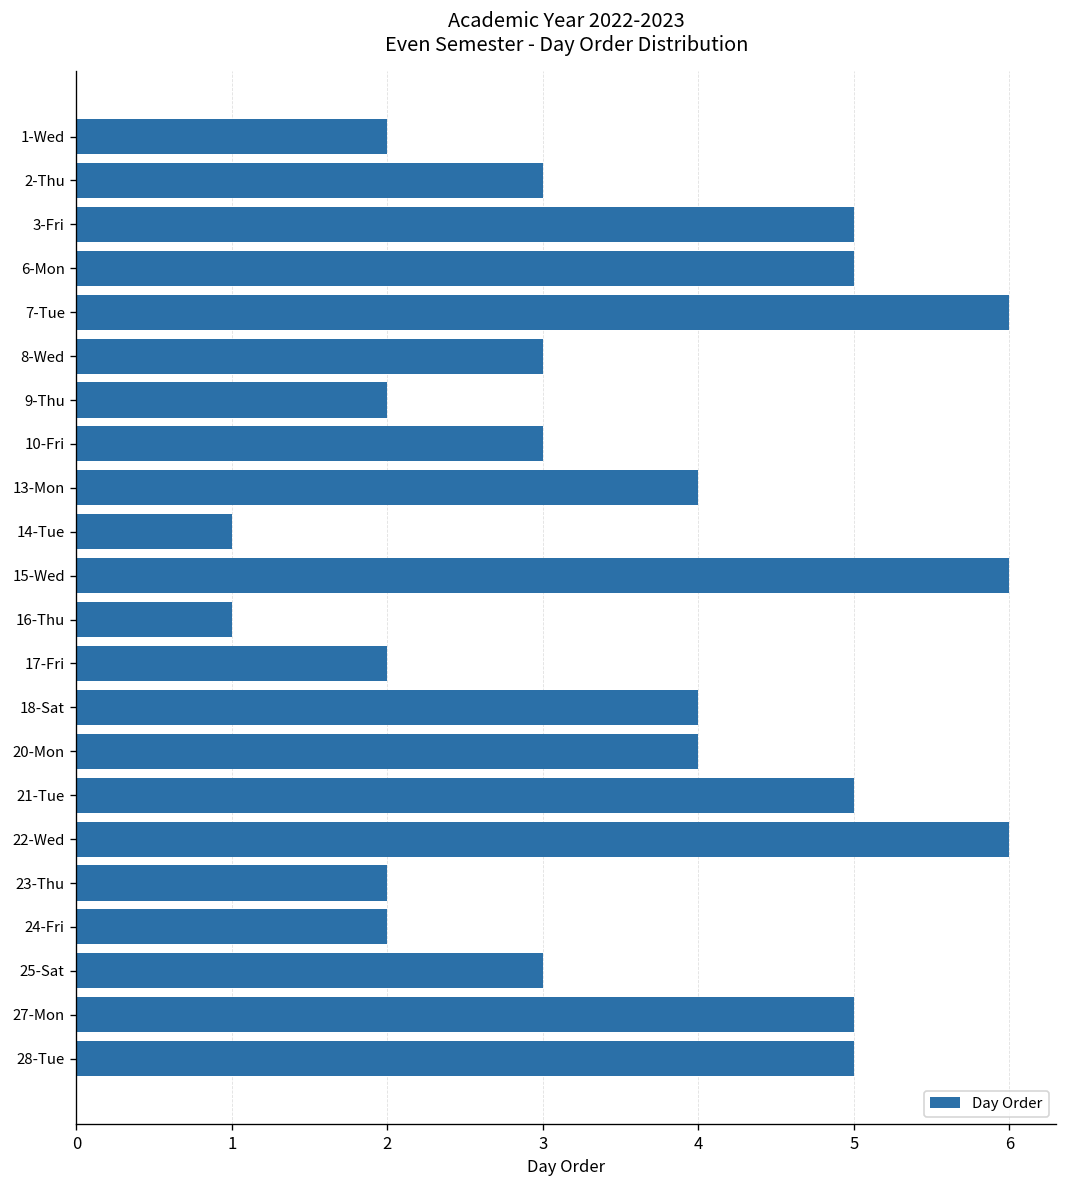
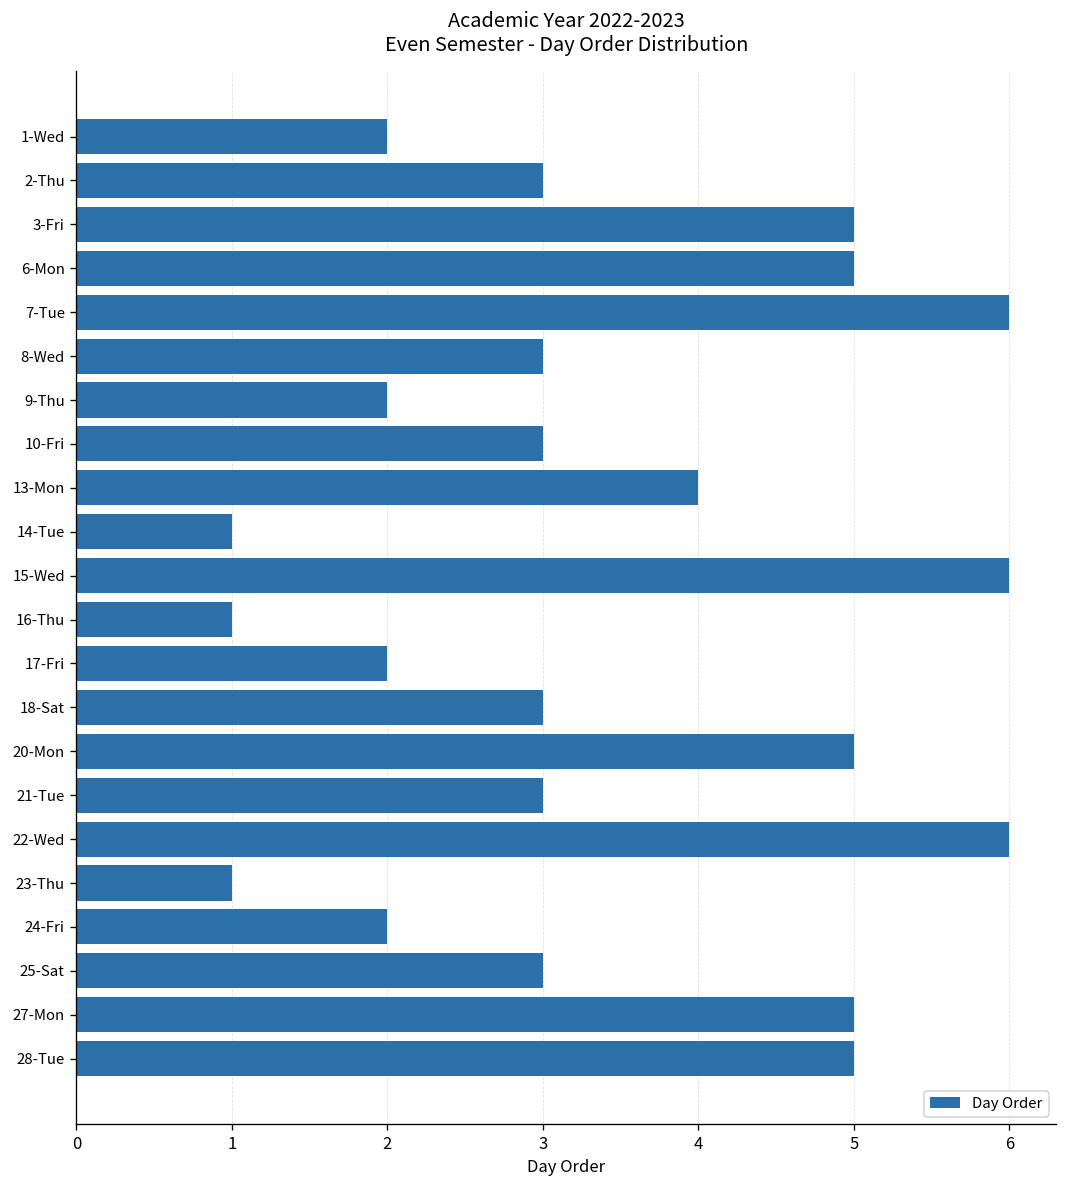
18-Sat: 4 -> 3
20-Mon: 4 -> 5
21-Tue: 5 -> 3
23-Thu: 2 -> 1
